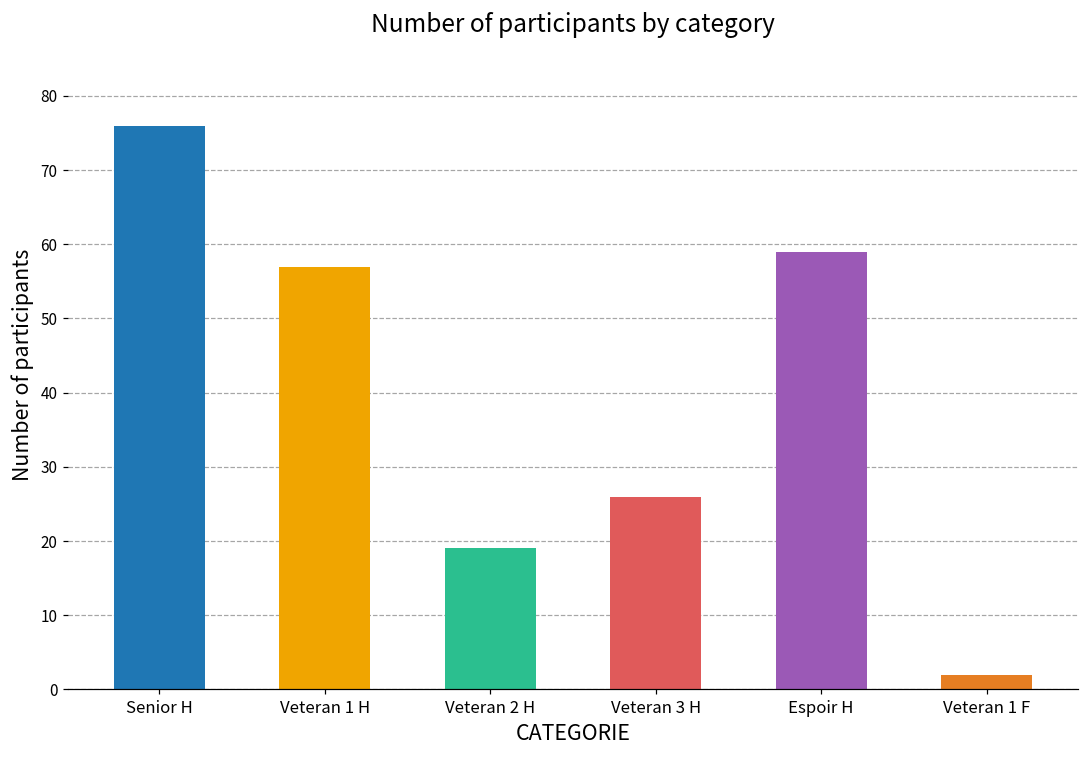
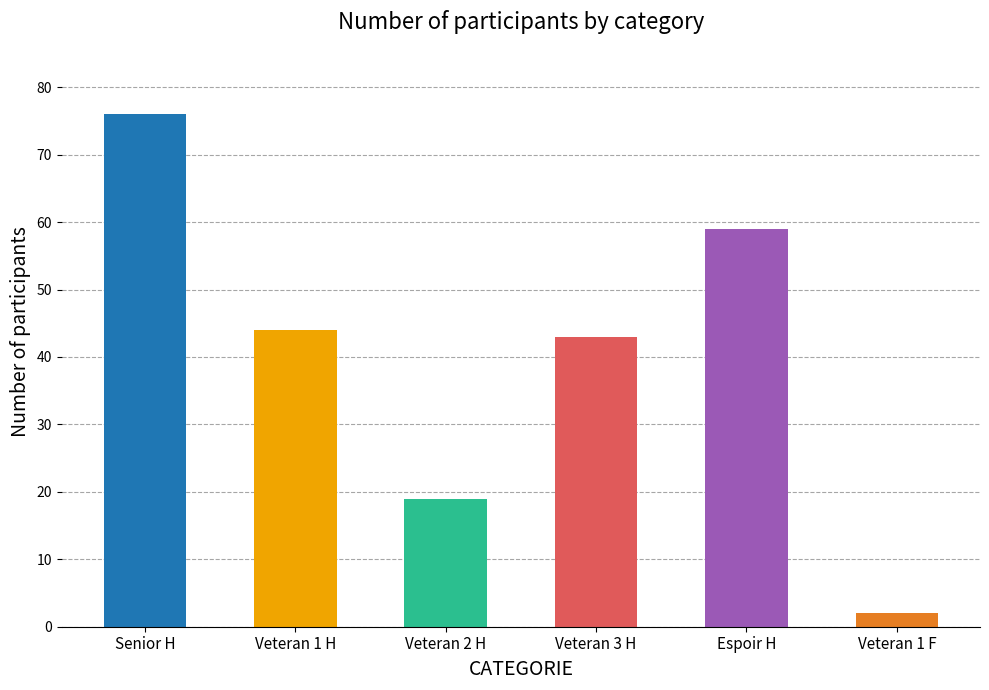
Veteran 1 H: 57 -> 44
Veteran 3 H: 26 -> 43
